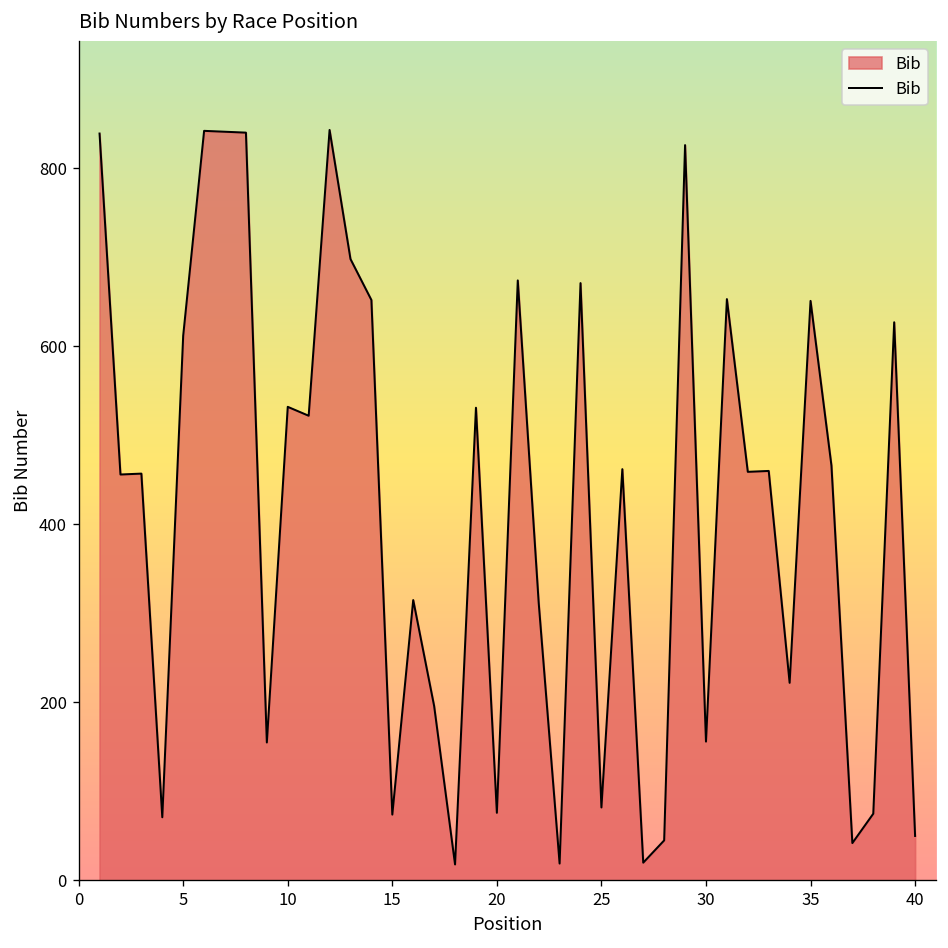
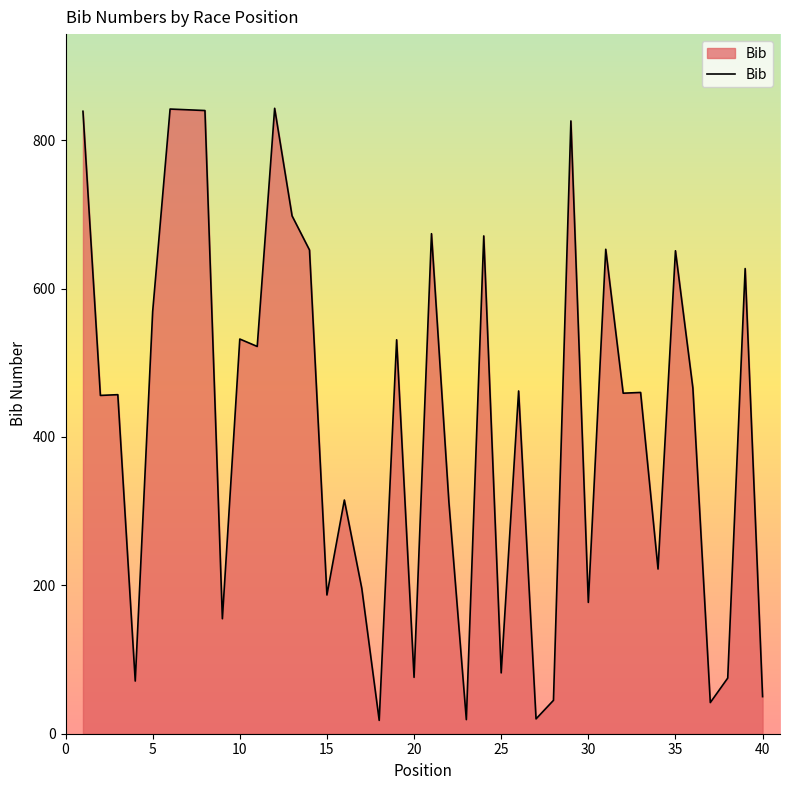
5: 610 -> 570
15: 70 -> 190
30: 160 -> 180
